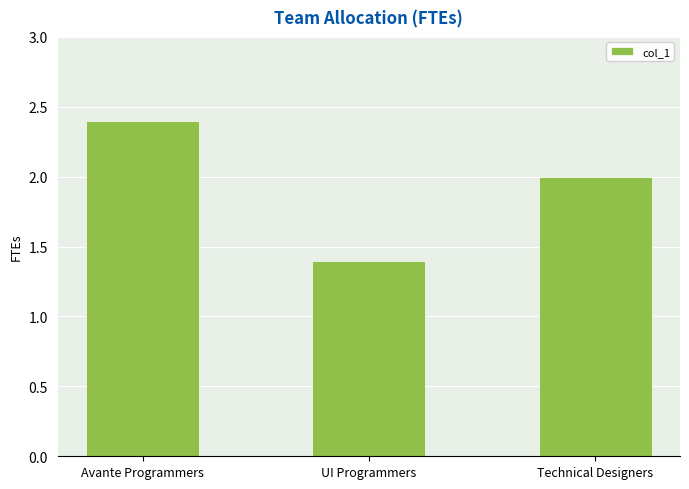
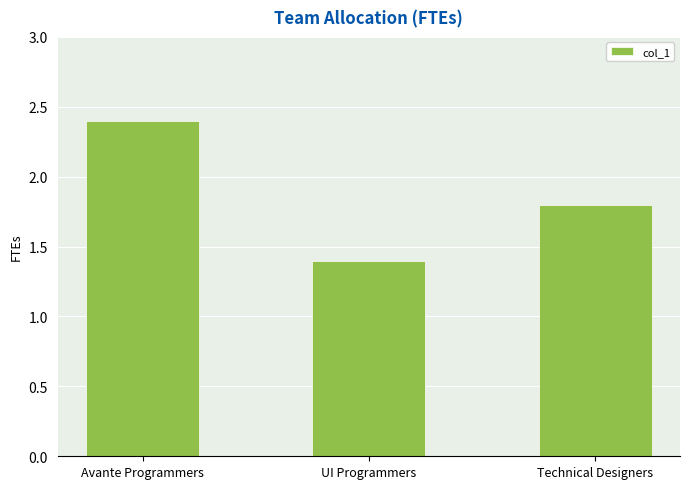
Technical Designers: 2.0 -> 1.8
